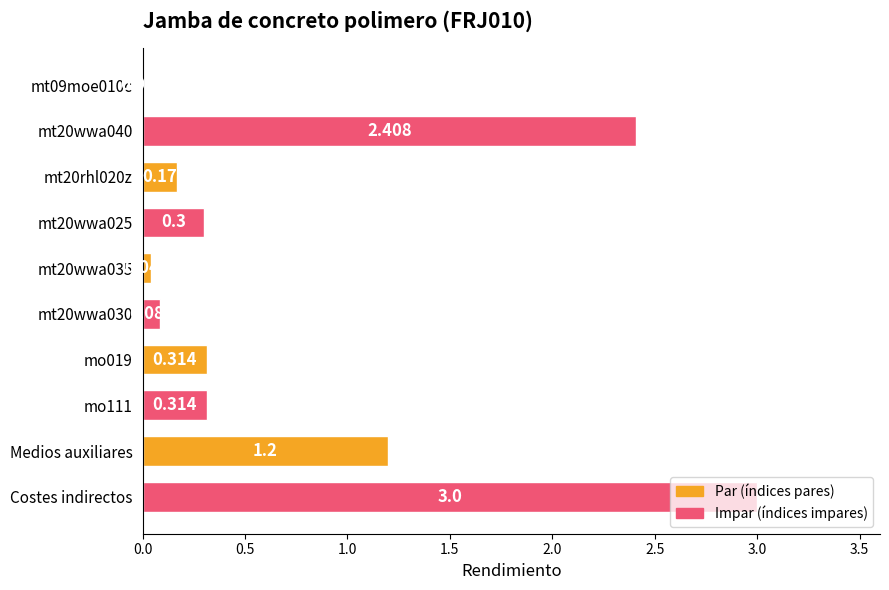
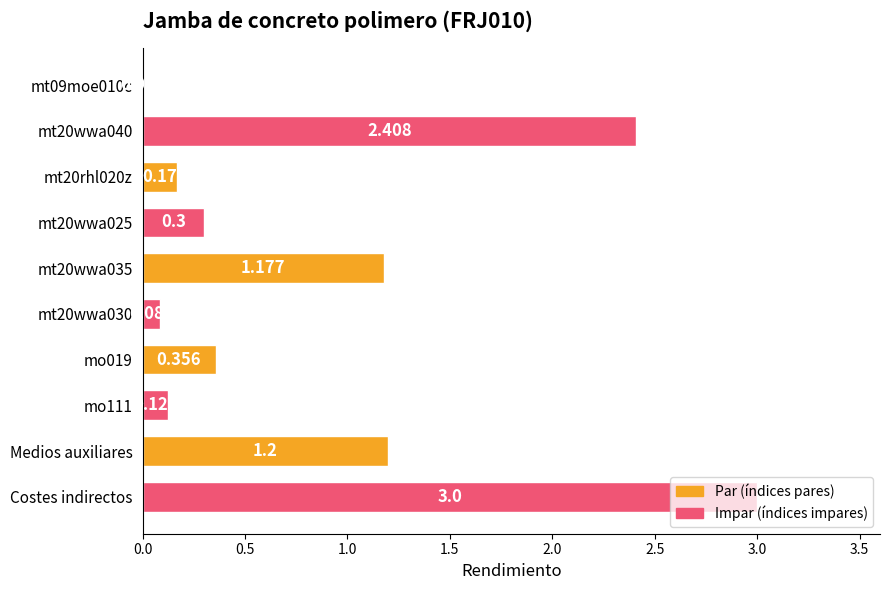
mt20wwa035: 0.04 -> 1.18
mo019: 0.314 -> 0.356
mo111: 0.314 -> 0.126
